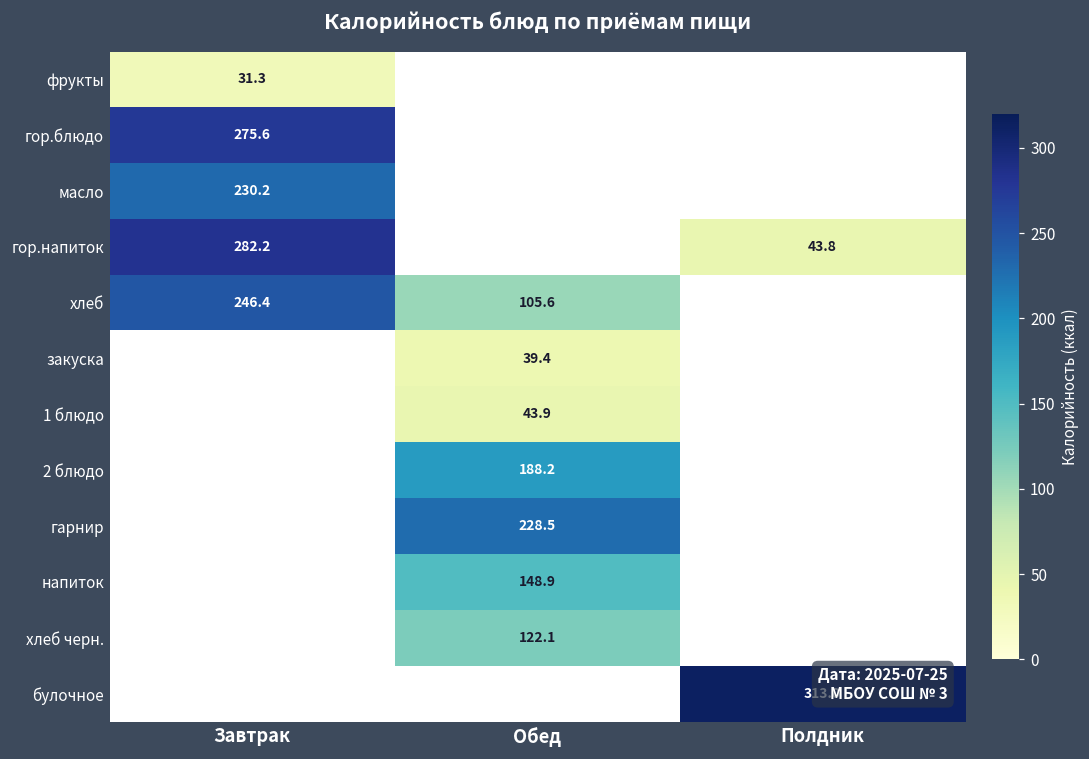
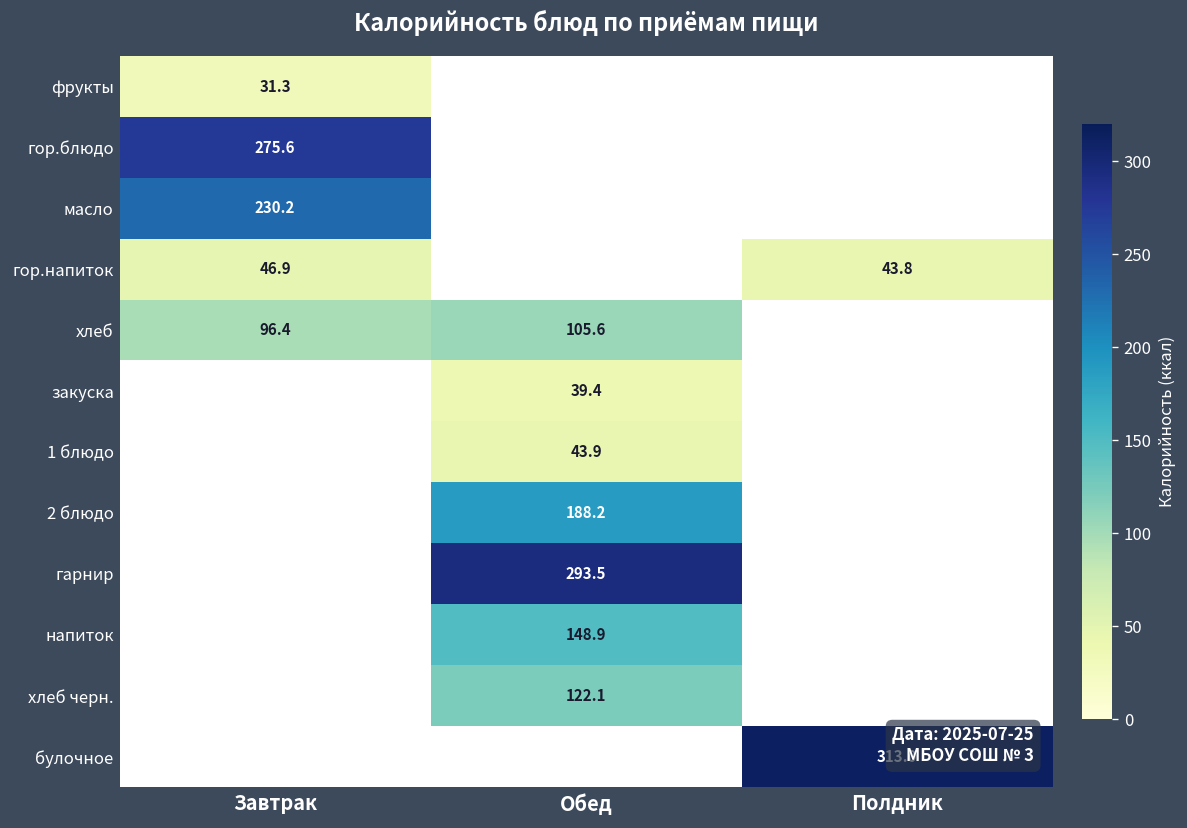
гор.напиток, Завтрак: 282.2 -> 46.9
хлеб, Завтрак: 246.4 -> 96.4
гарнир, Обед: 228.5 -> 293.5
